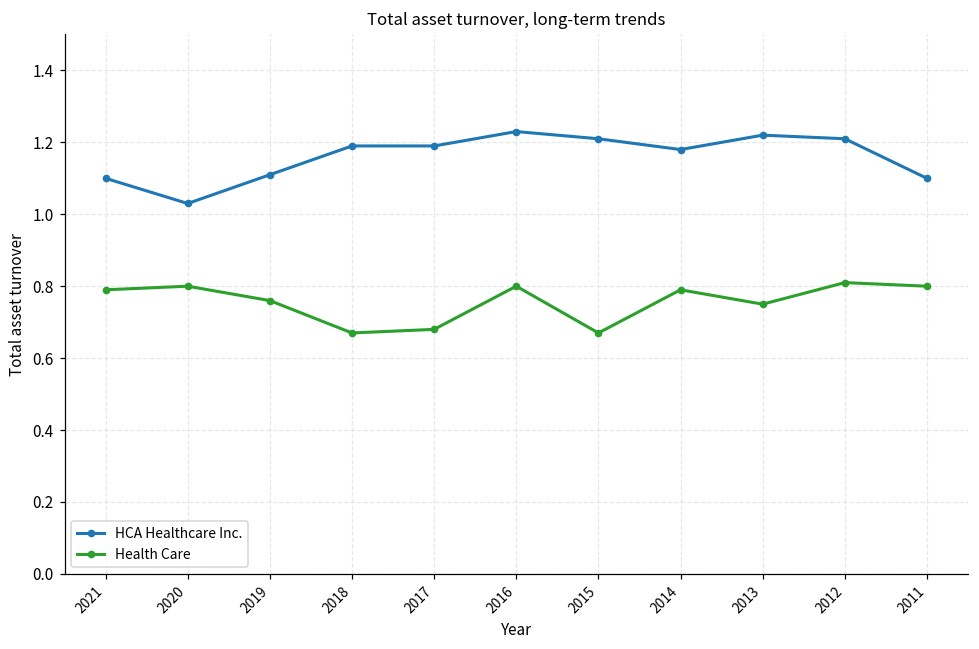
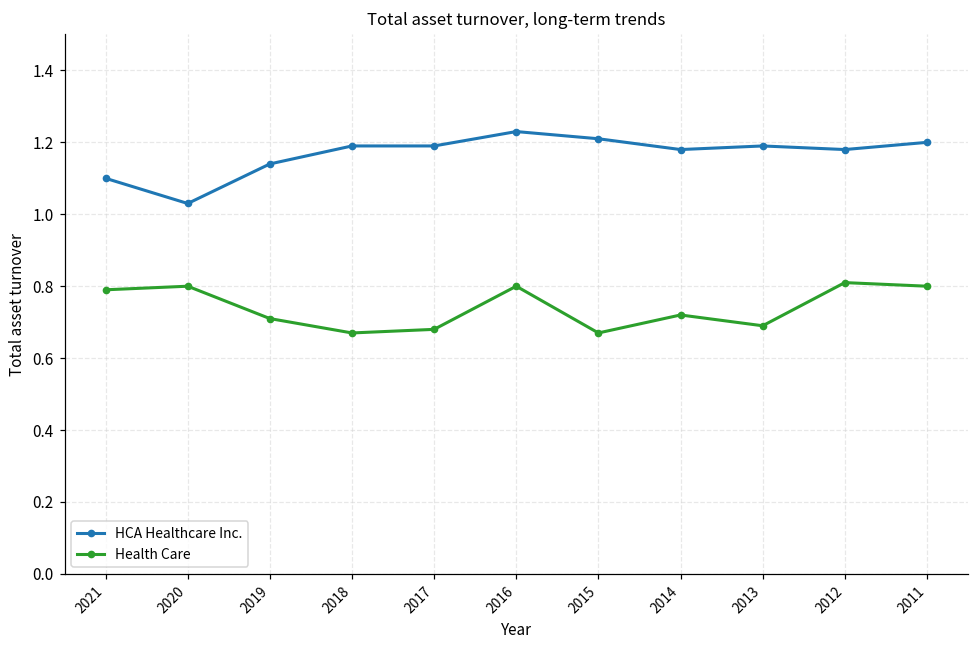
HCA Healthcare Inc., 2019: 1.11 -> 1.14
Health Care, 2019: 0.76 -> 0.71
Health Care, 2014: 0.79 -> 0.72
HCA Healthcare Inc., 2013: 1.22 -> 1.19
Health Care, 2013: 0.75 -> 0.69
HCA Healthcare Inc., 2012: 1.21 -> 1.18
HCA Healthcare Inc., 2011: 1.1 -> 1.2
